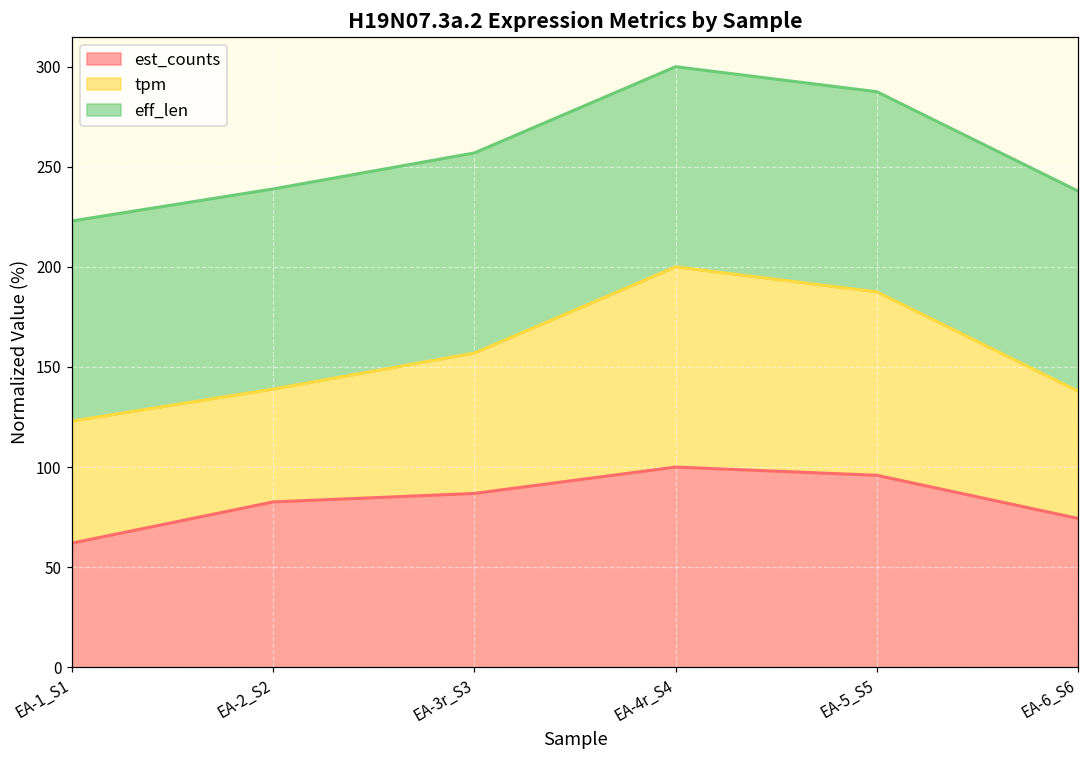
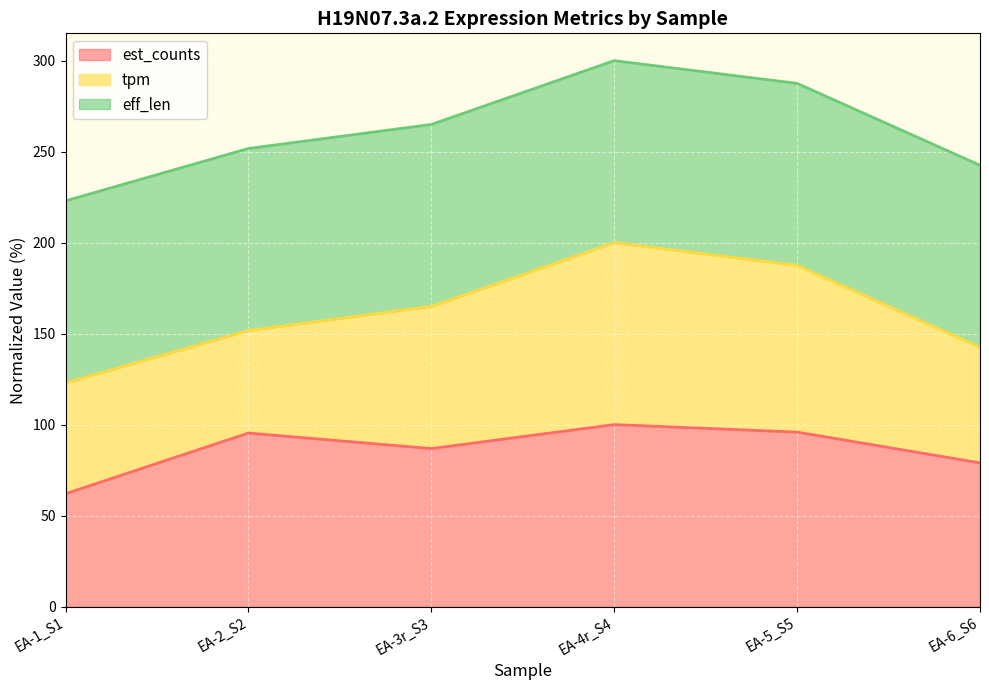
est_counts, EA-2_S2: 83 -> 95
tpm, EA-3r_S3: 70 -> 78
est_counts, EA-6_S6: 74 -> 79
